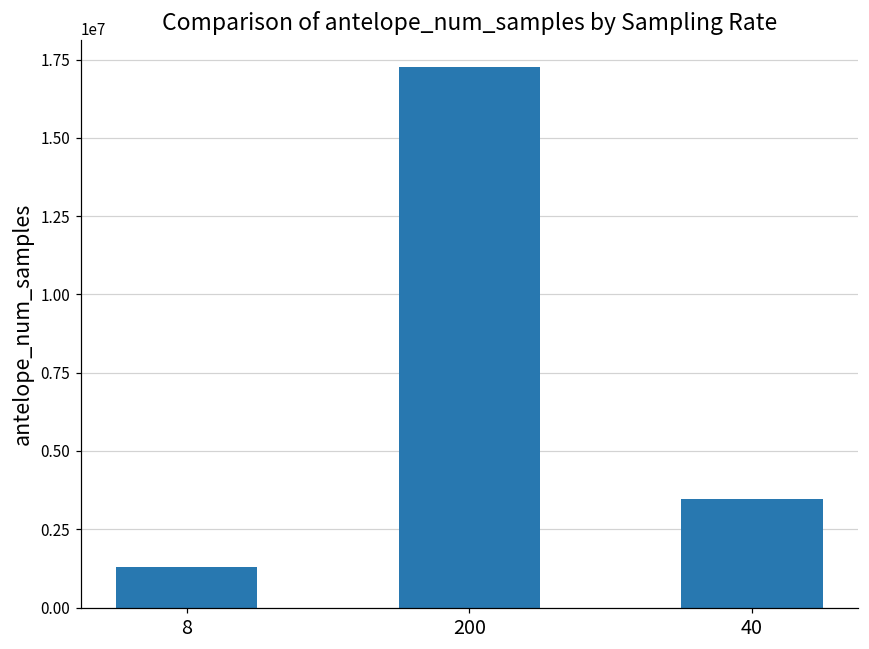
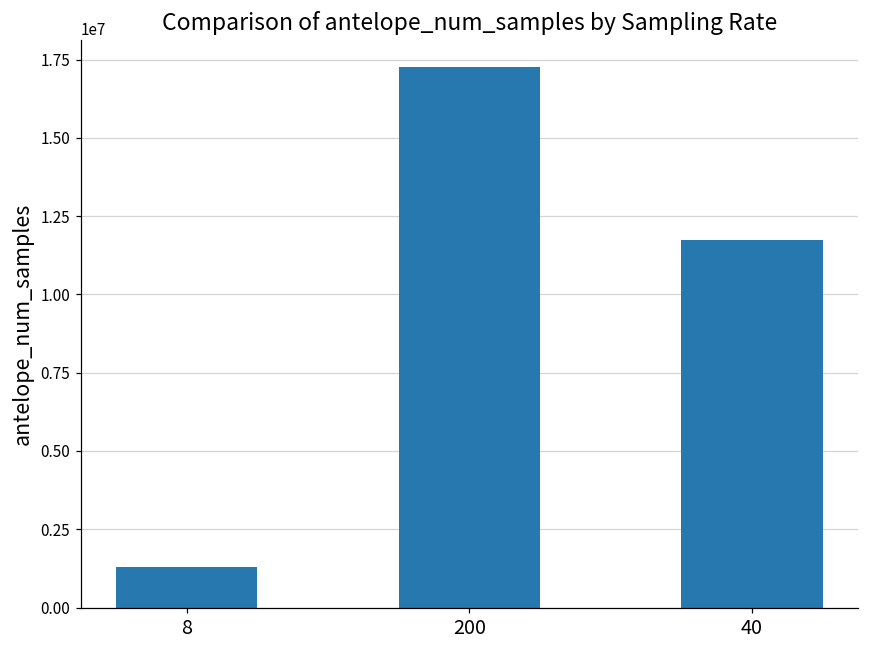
40: 3500000 -> 11700000
